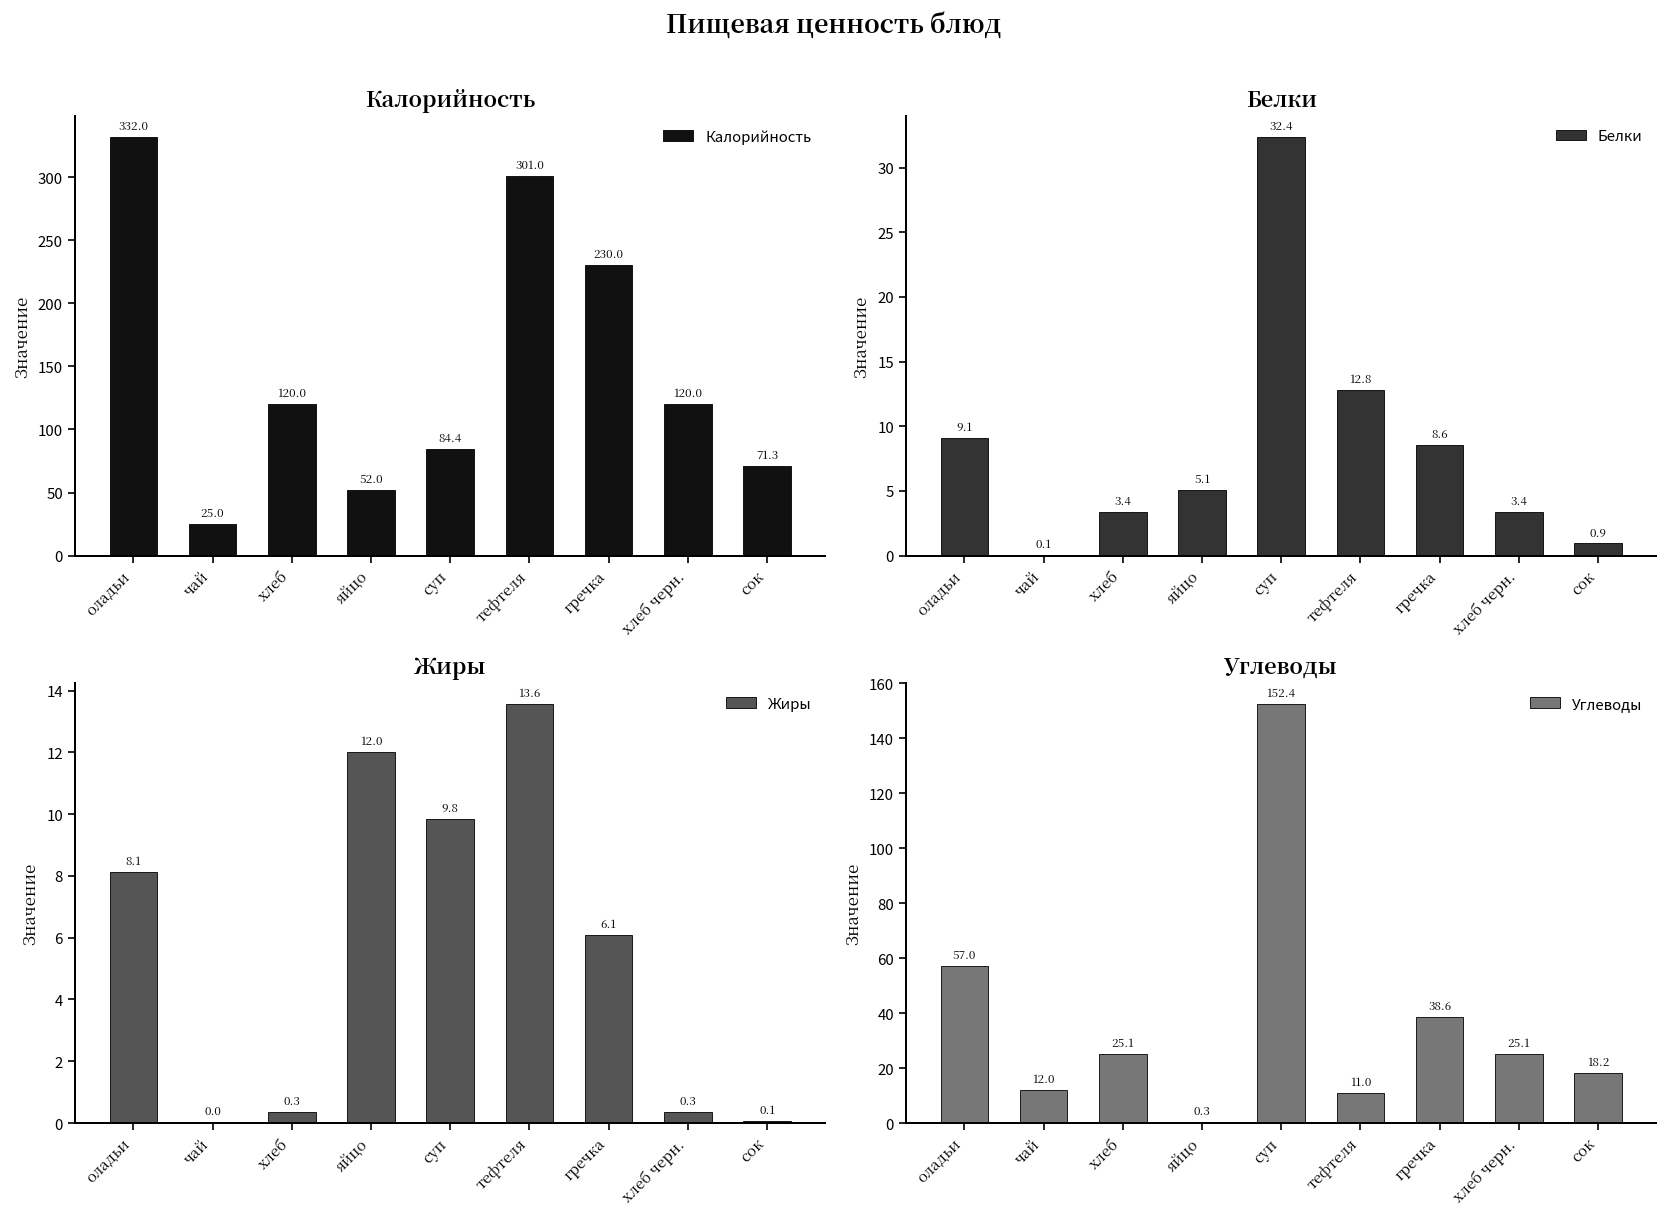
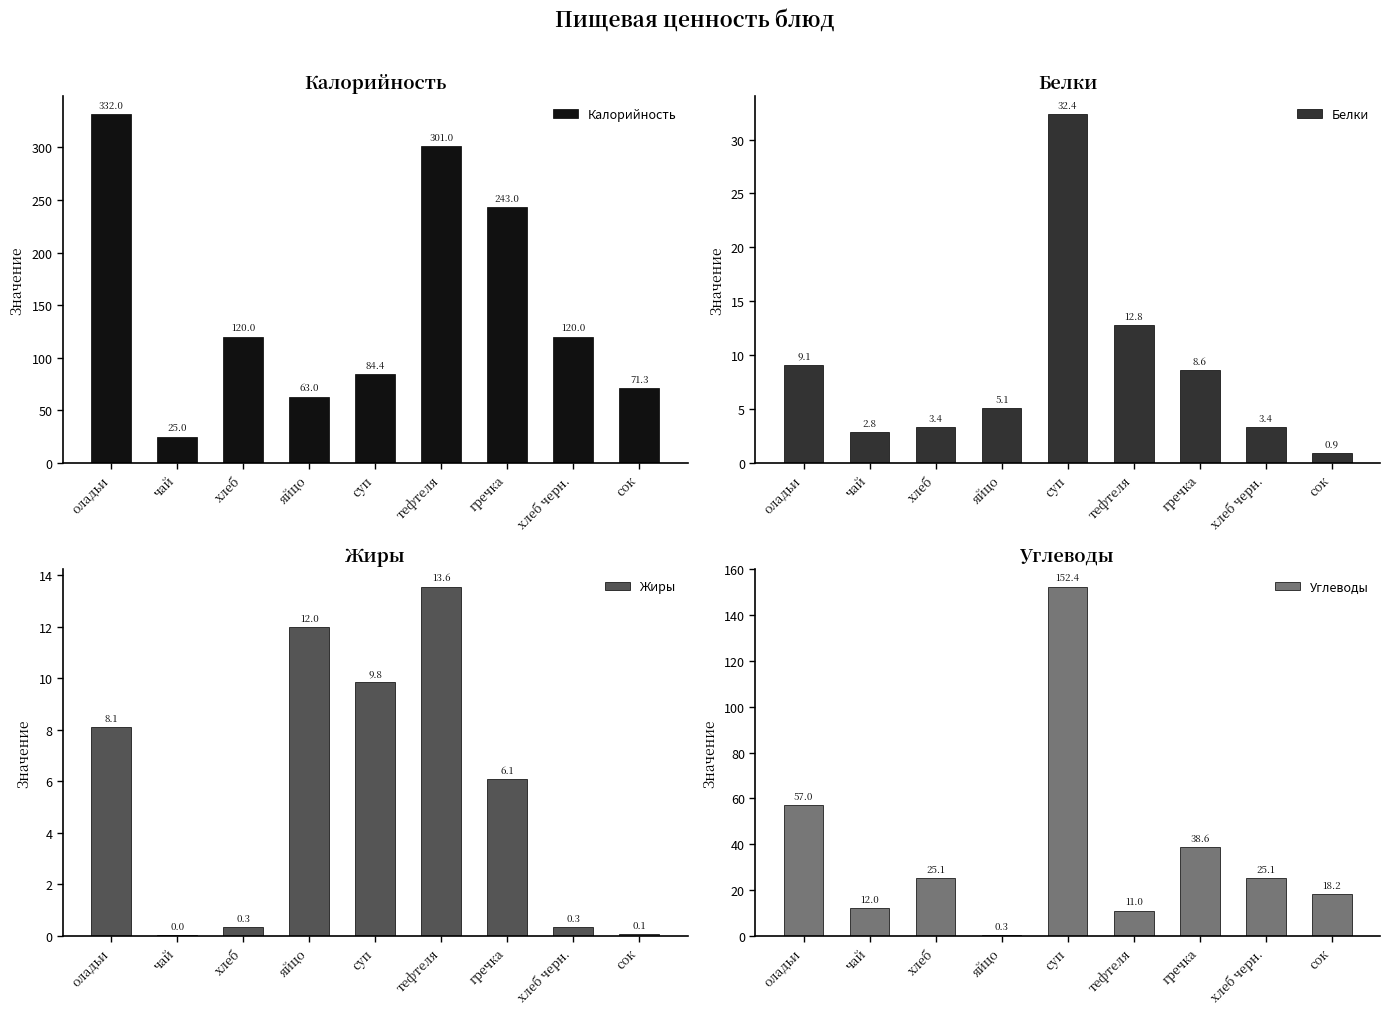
Калорийность, яйцо: 52.0 -> 63.0
Калорийность, гречка: 230.0 -> 243.0
Белки, чай: 0.1 -> 2.8
